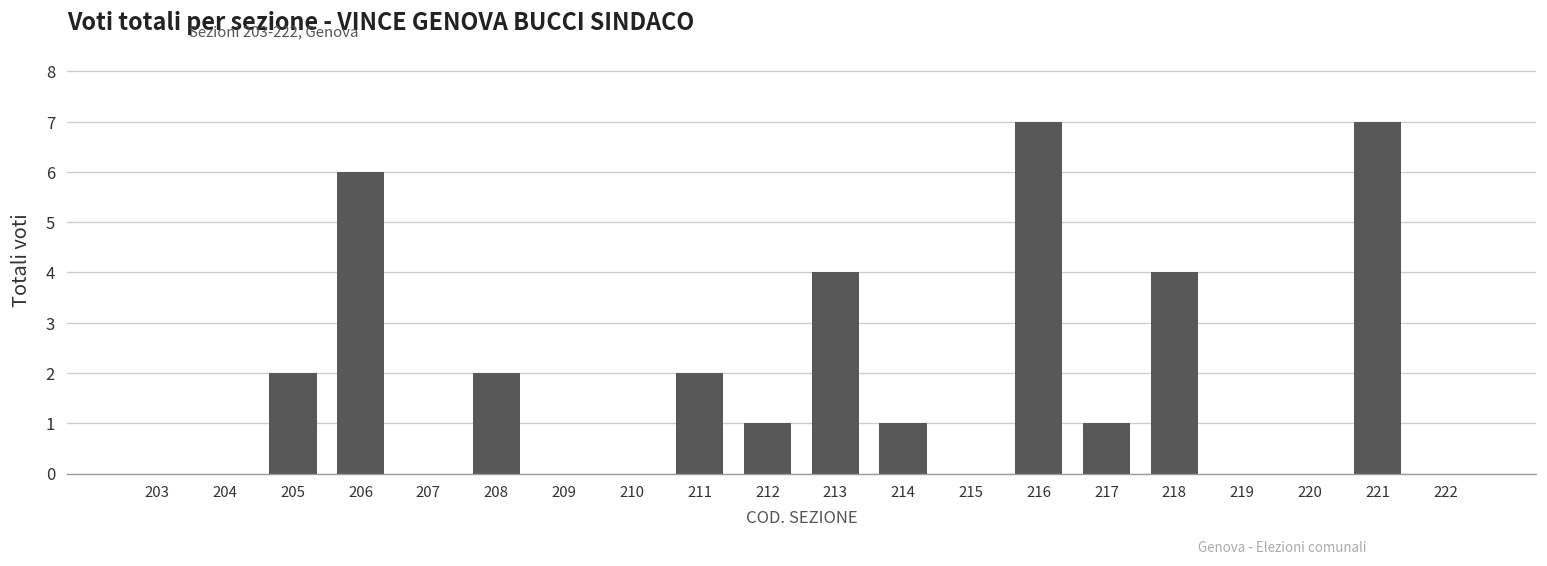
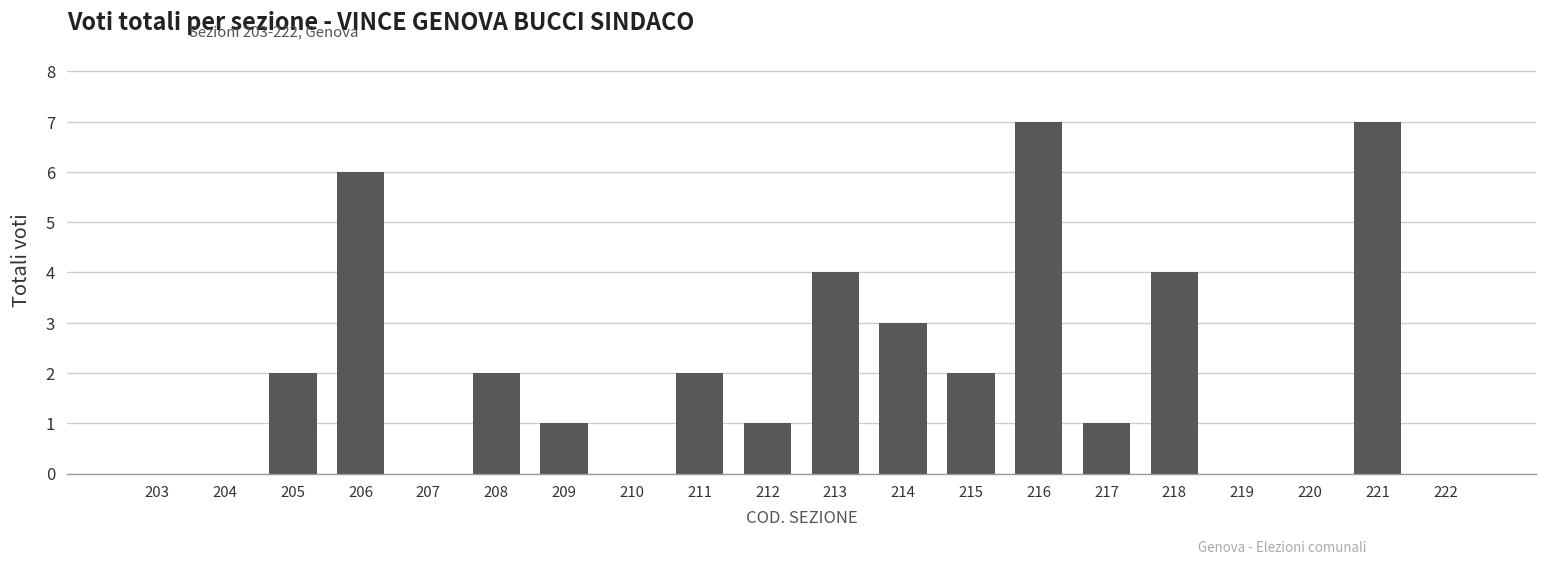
209: 0 -> 1
214: 1 -> 3
215: 0 -> 2
